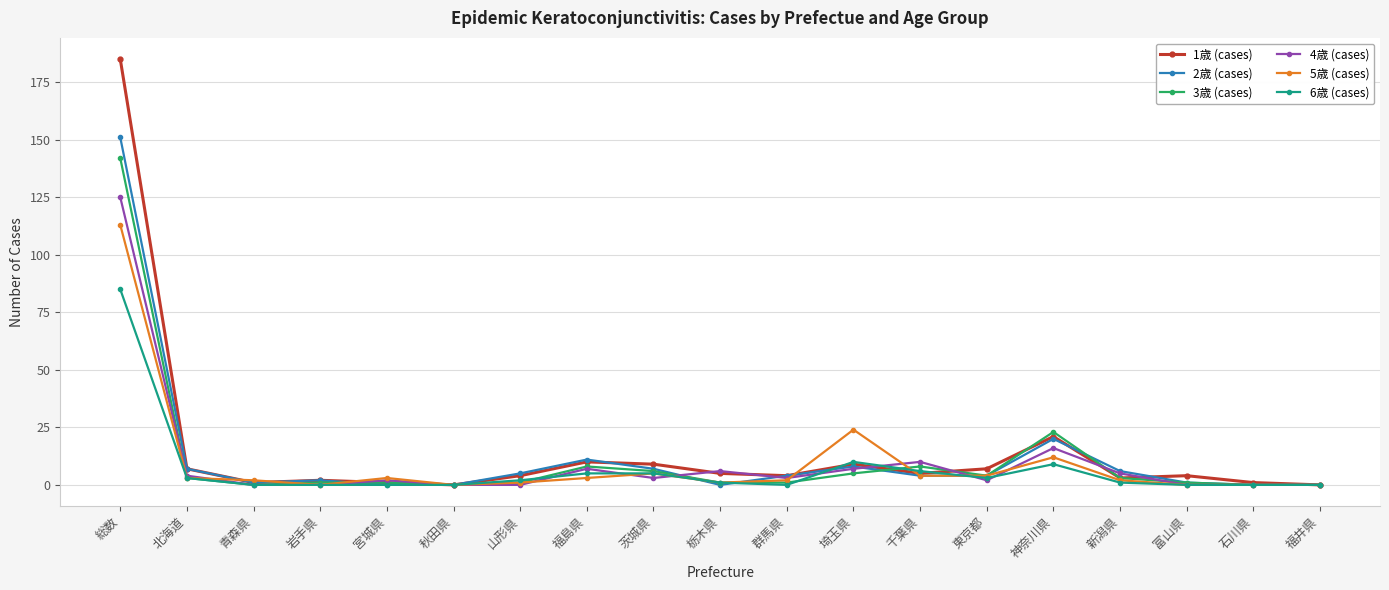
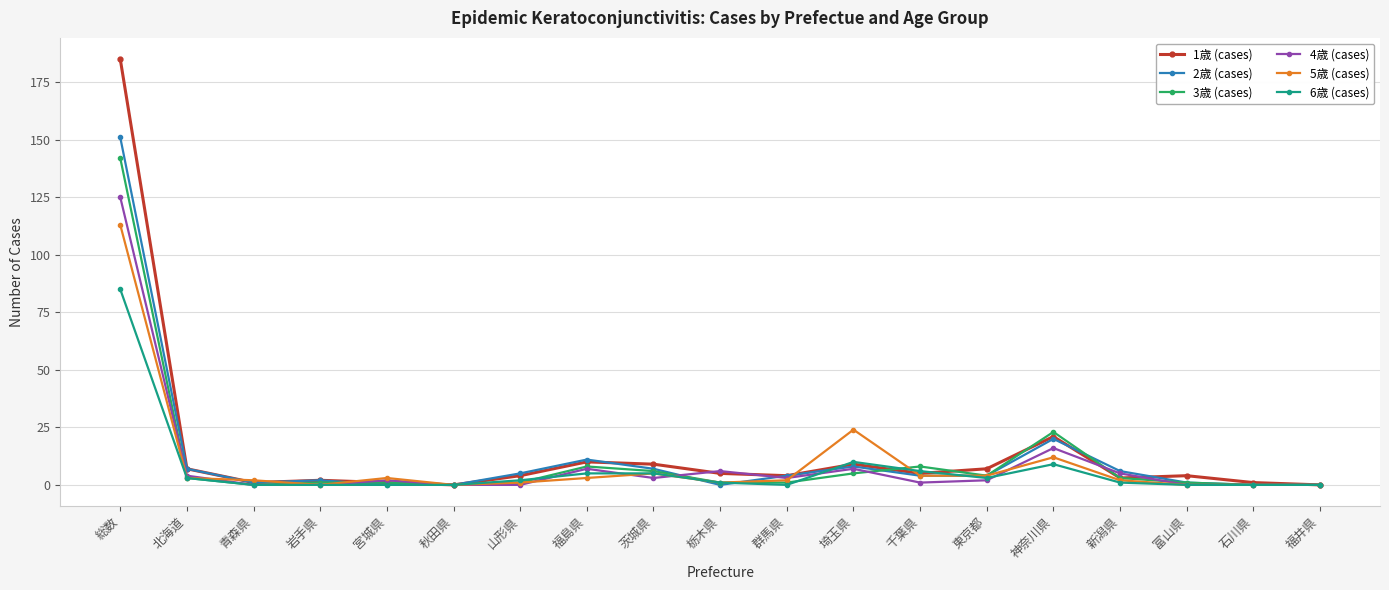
4歳 (cases), 千葉県: 10 -> 1
